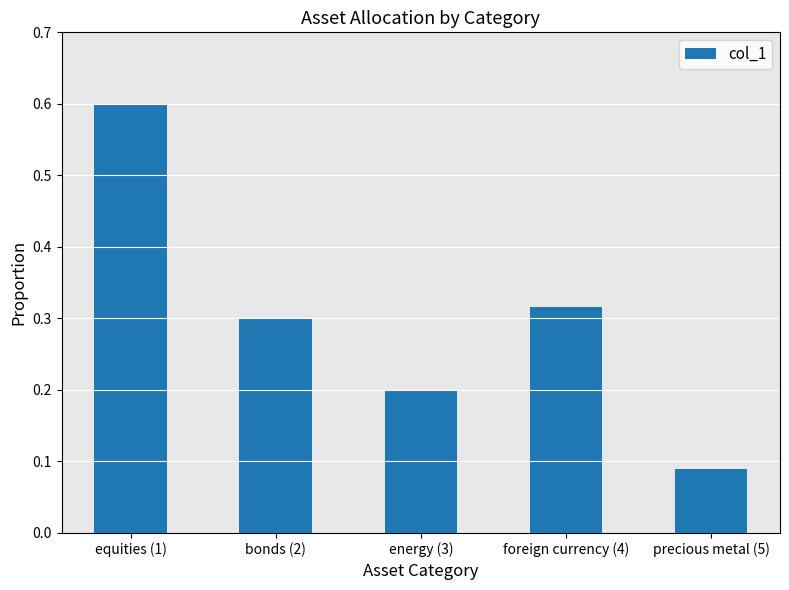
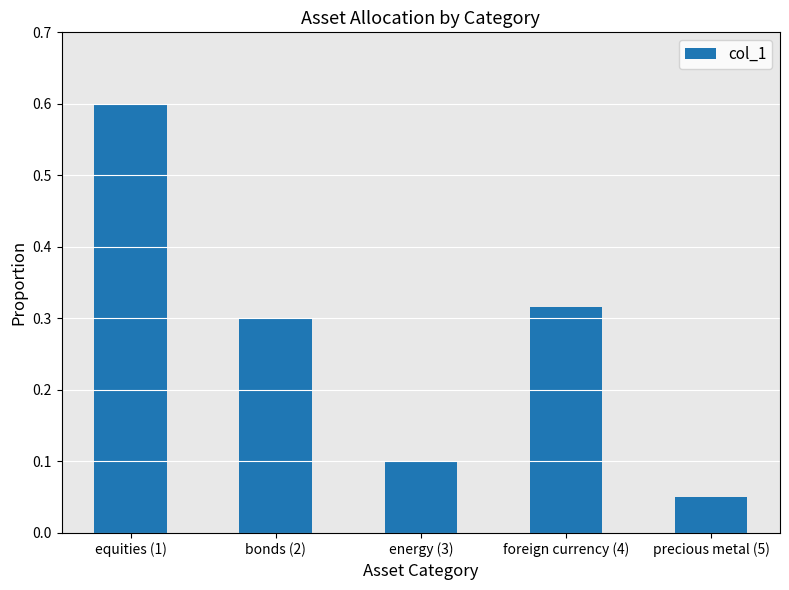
energy (3): 0.2 -> 0.1
precious metal (5): 0.09 -> 0.05
